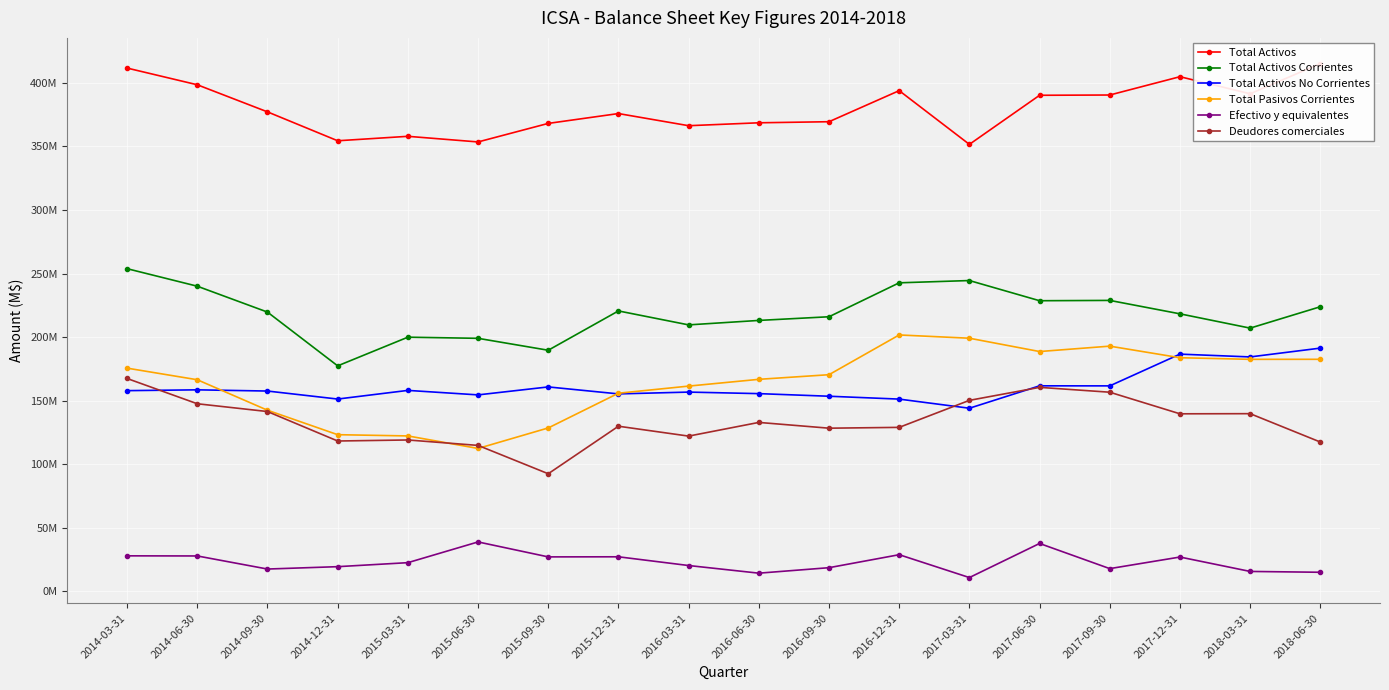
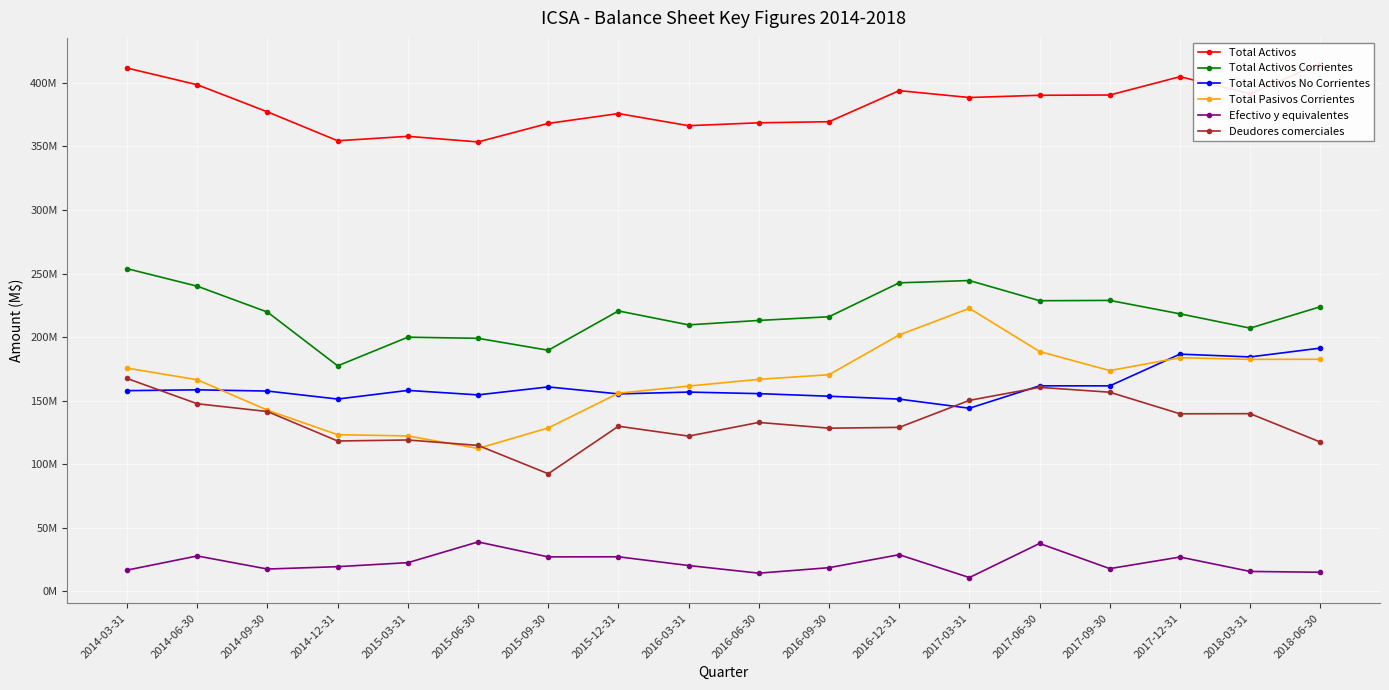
Efectivo y equivalentes, 2014-03-31: 28000000 -> 17000000
Total Activos, 2017-03-31: 352000000 -> 389000000
Total Pasivos Corrientes, 2017-03-31: 199000000 -> 223000000
Total Pasivos Corrientes, 2017-09-30: 193000000 -> 174000000
